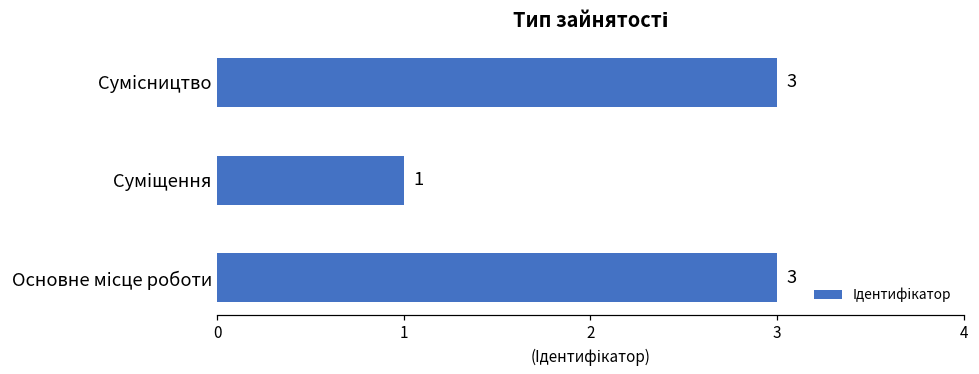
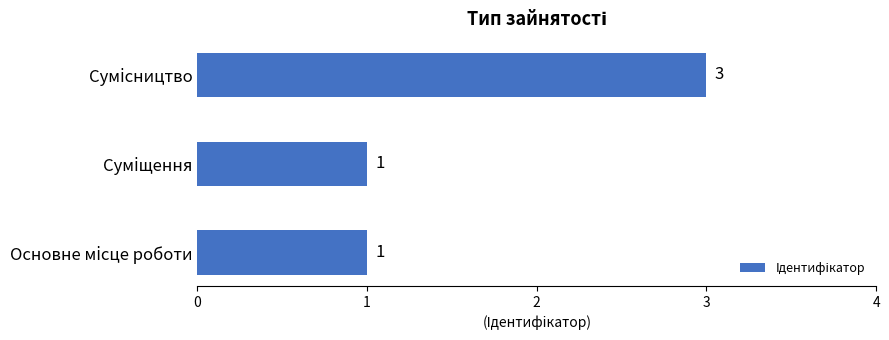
Основне місце роботи: 3 -> 1
